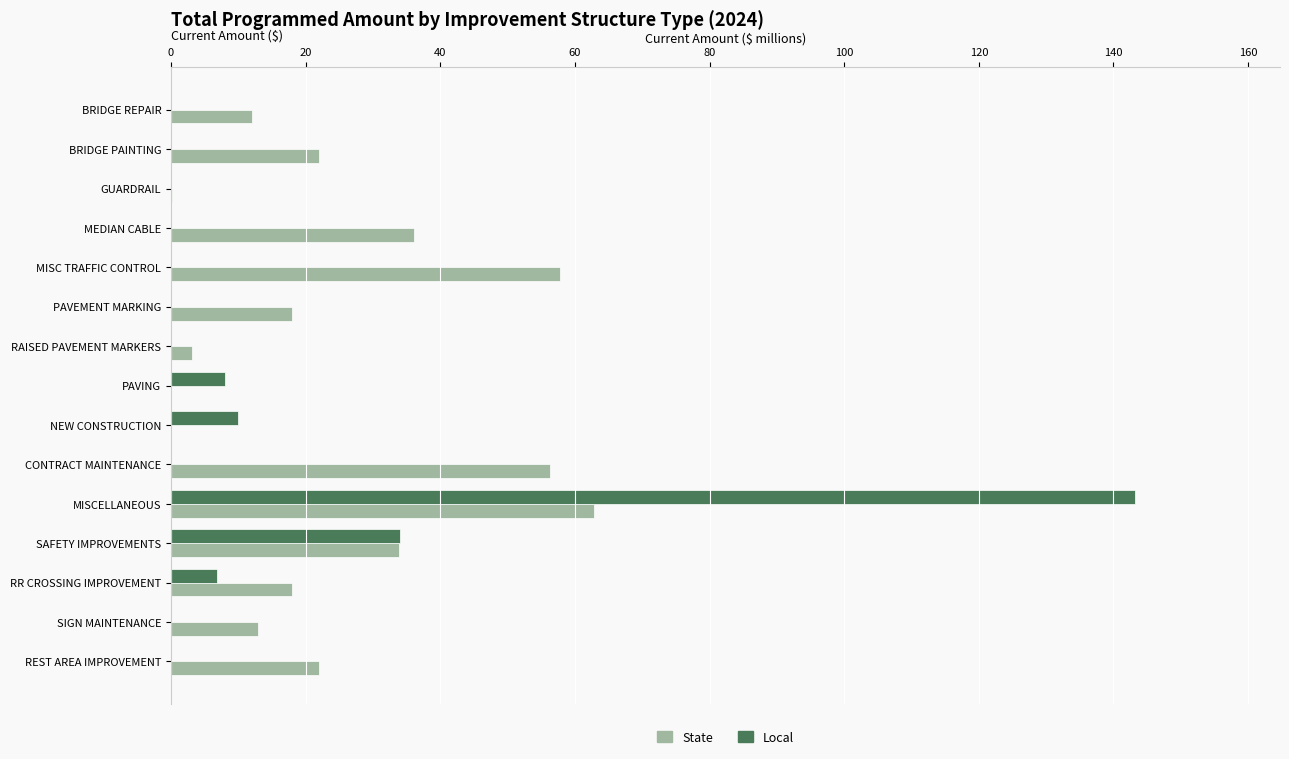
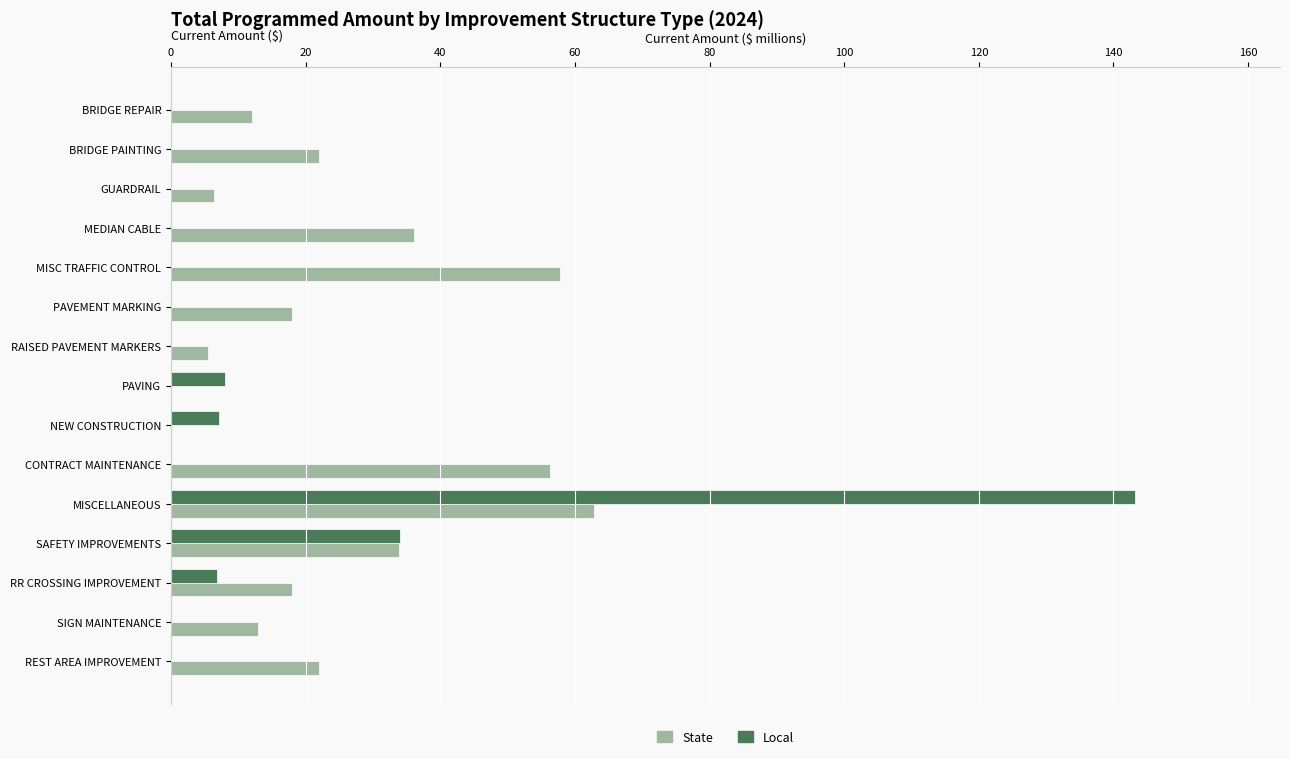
State, GUARDRAIL: 0 -> 6
State, RAISED PAVEMENT MARKERS: 3 -> 6
Local, NEW CONSTRUCTION: 10 -> 7
